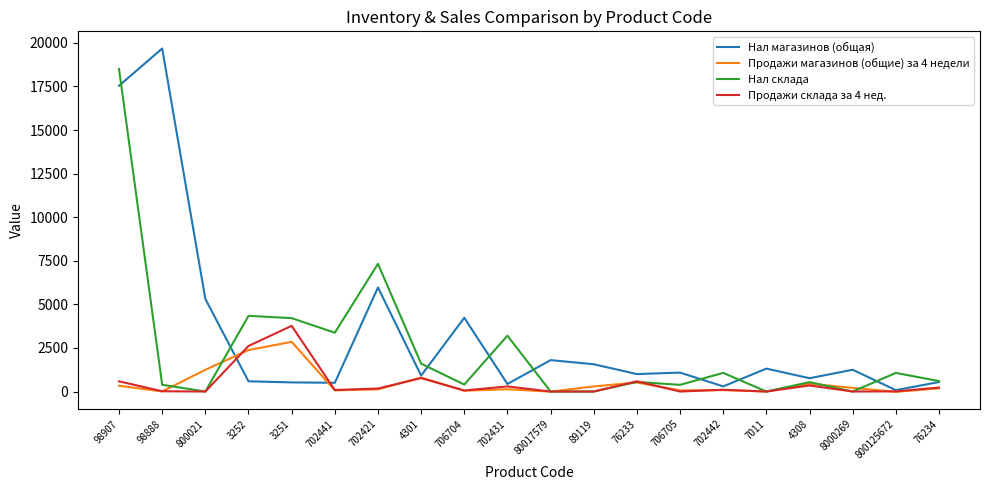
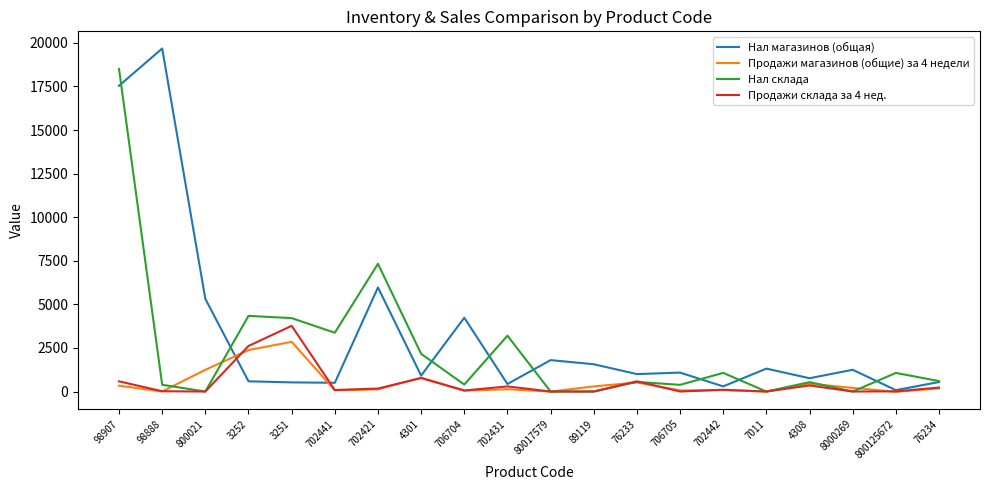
Нал склада, 4301: 1600 -> 2200
